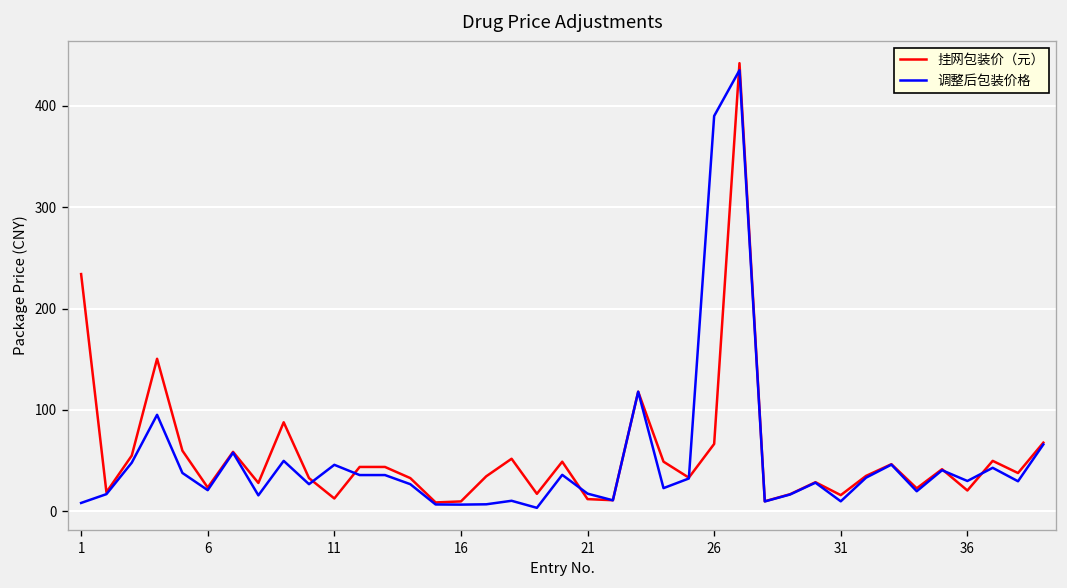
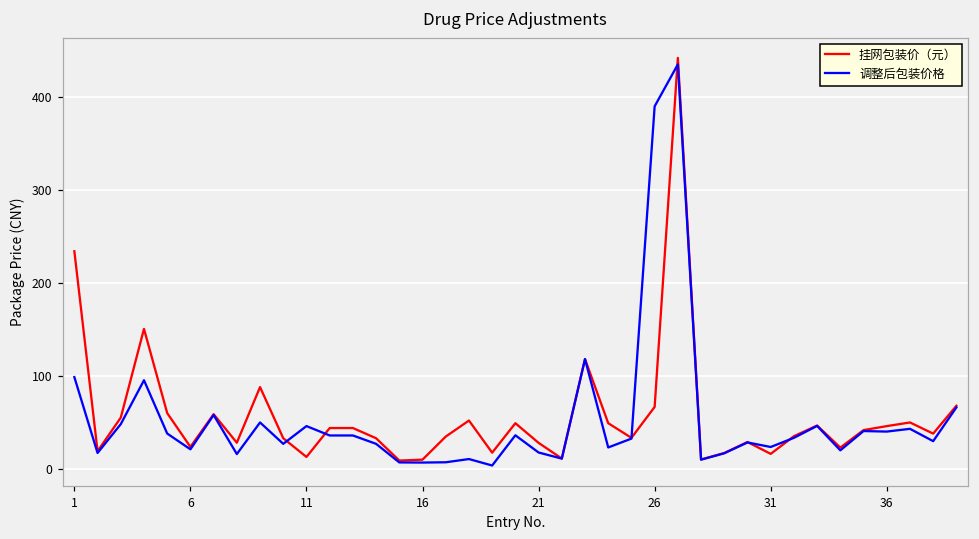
调整后包装价格, 1: 10 -> 100
挂网包装价（元）, 21: 10 -> 30
调整后包装价格, 31: 10 -> 20
挂网包装价（元）, 36: 20 -> 50
调整后包装价格, 36: 30 -> 40
